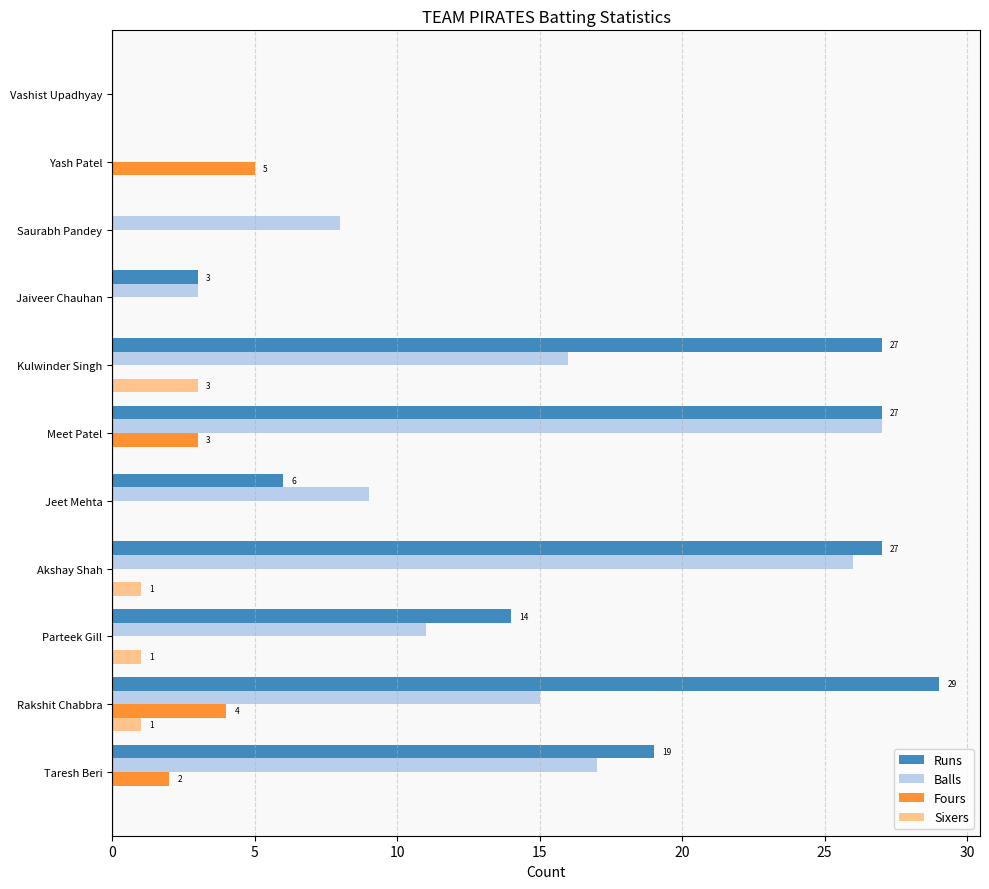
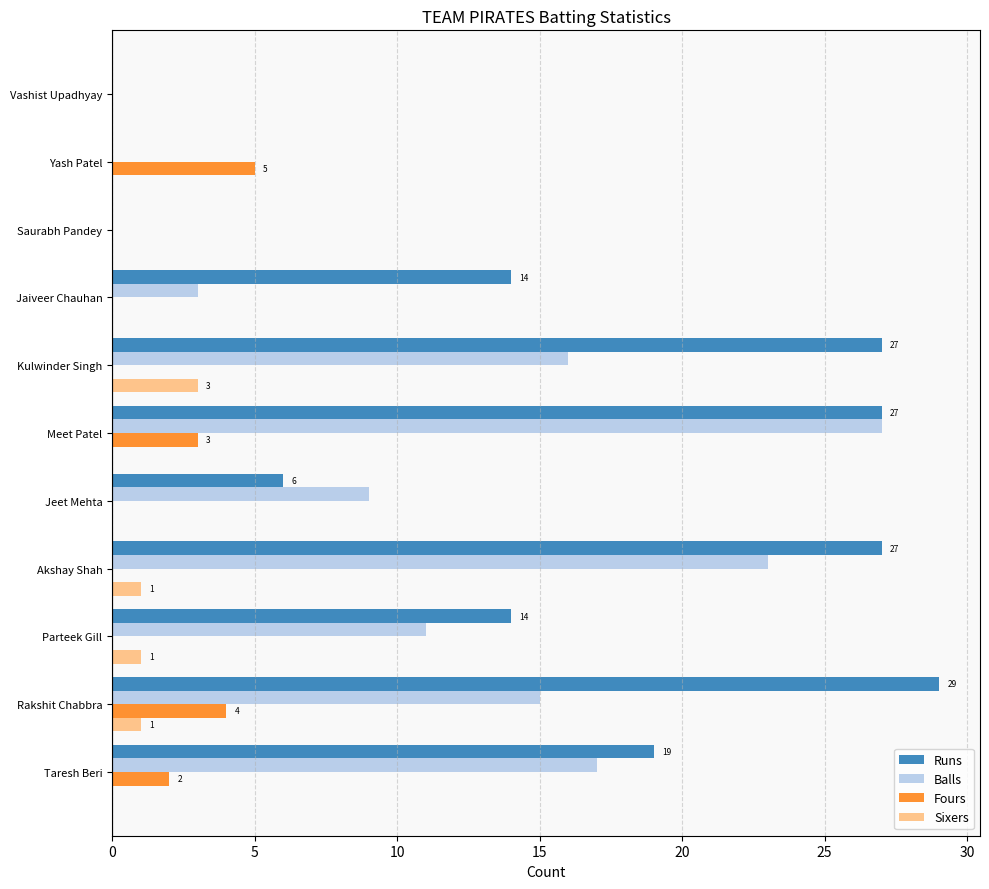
Balls, Saurabh Pandey: 8 -> 0
Runs, Jaiveer Chauhan: 3 -> 14
Balls, Akshay Shah: 26 -> 23
